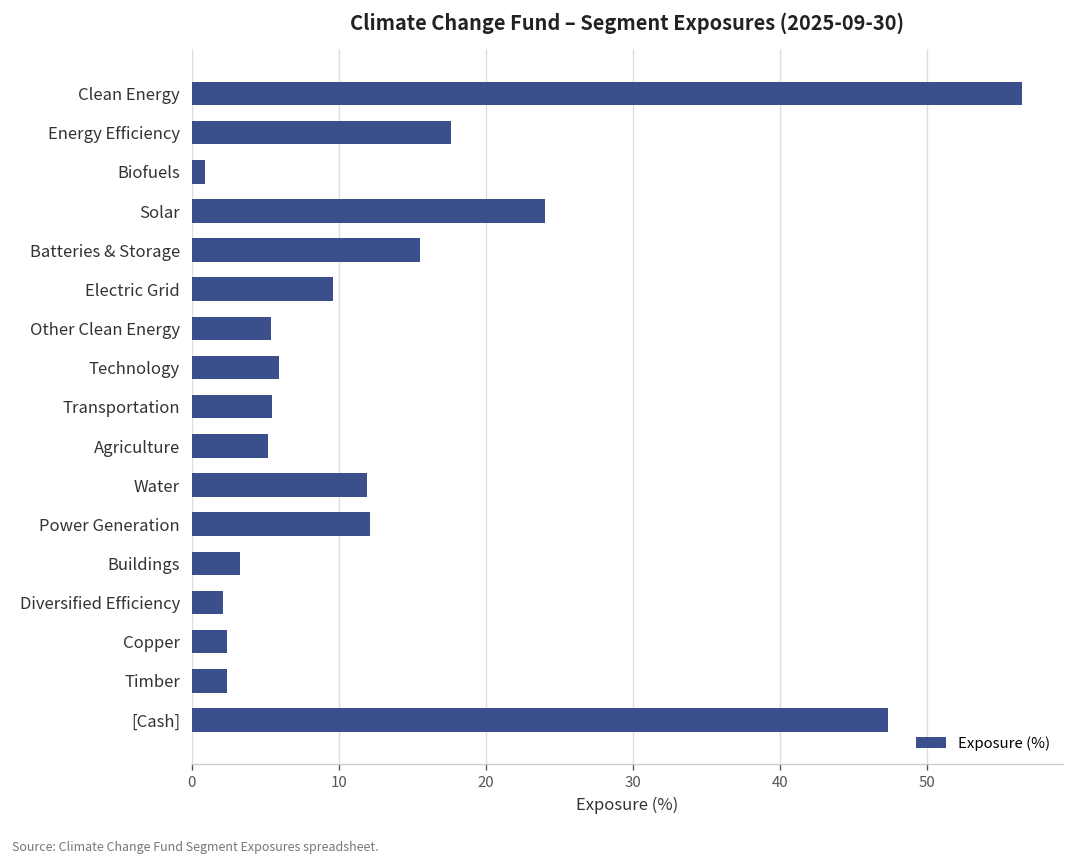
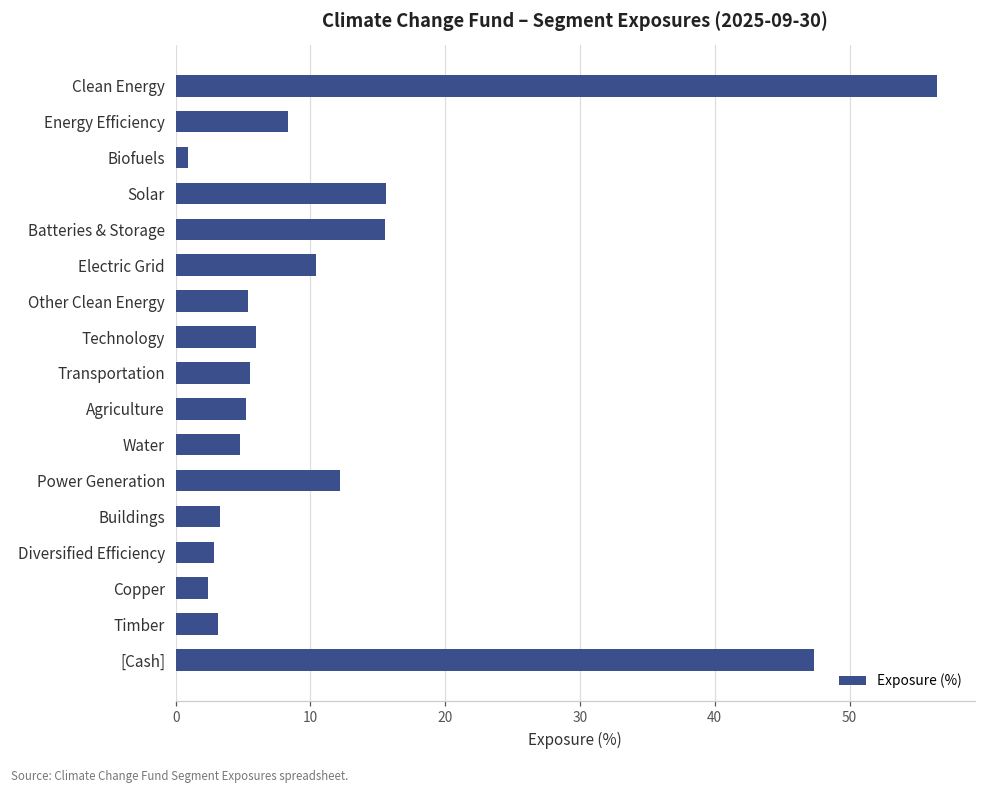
Energy Efficiency: 17.6 -> 8.4
Solar: 24.0 -> 15.6
Electric Grid: 9.6 -> 10.4
Water: 11.9 -> 4.8
Diversified Efficiency: 2.1 -> 2.9
Timber: 2.4 -> 3.1
